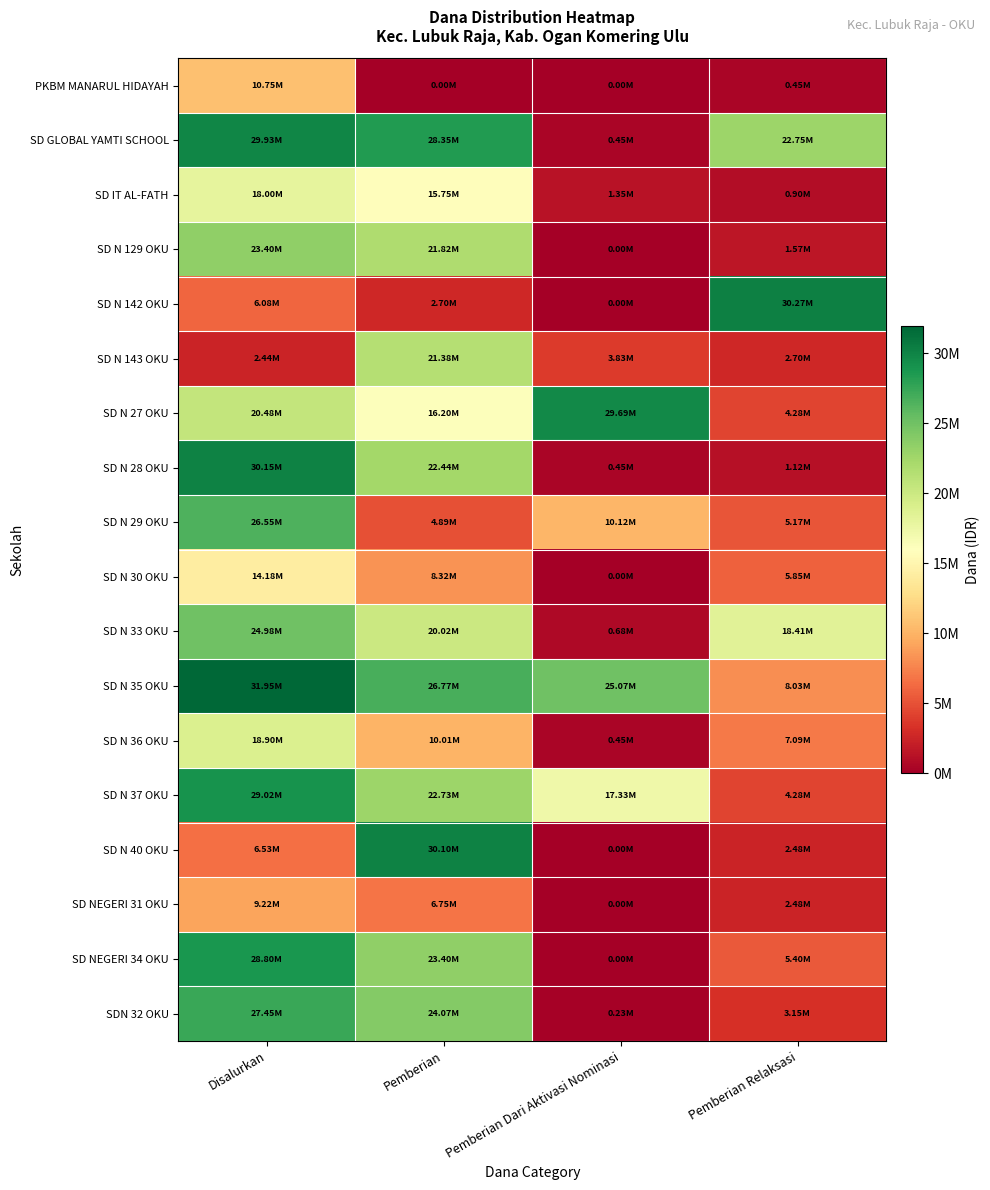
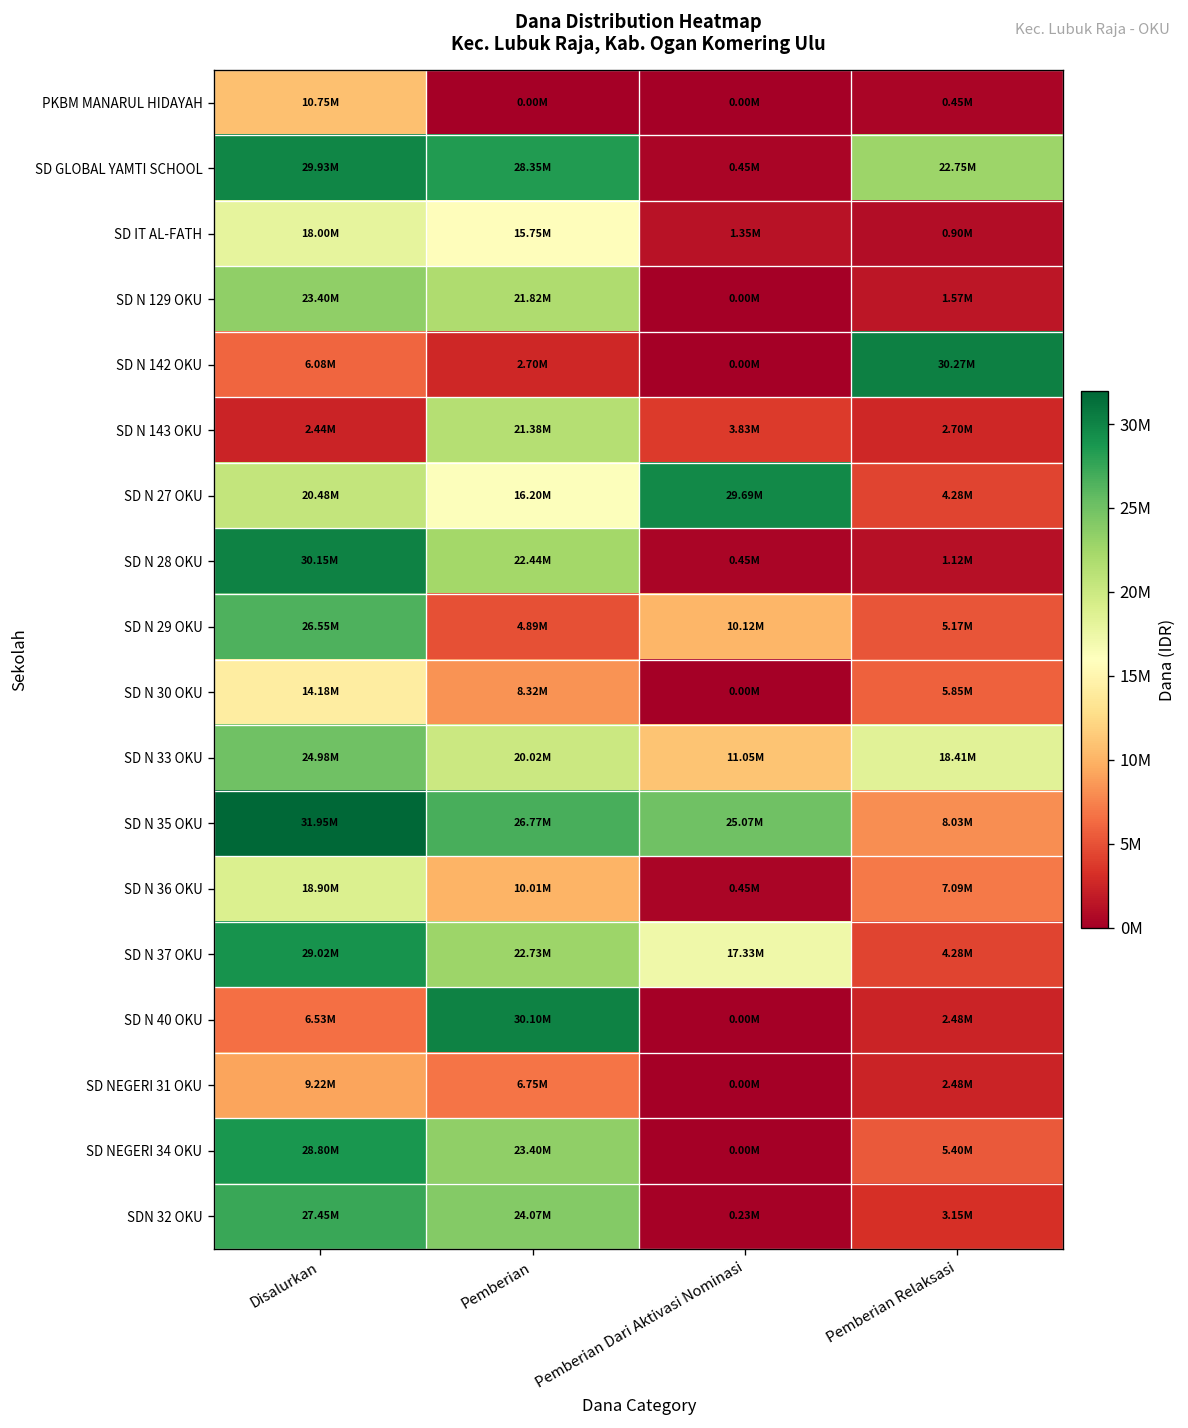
SD N 33 OKU, Pemberian Dari Aktivasi Nominasi: 0.68M -> 11.05M
